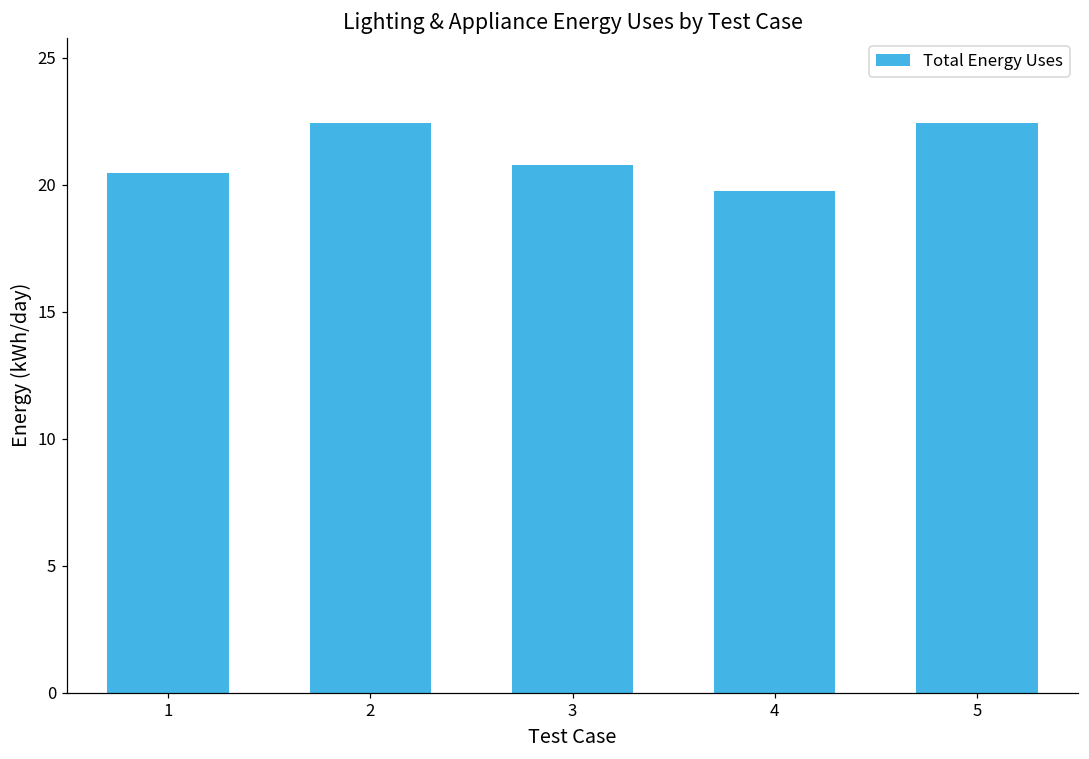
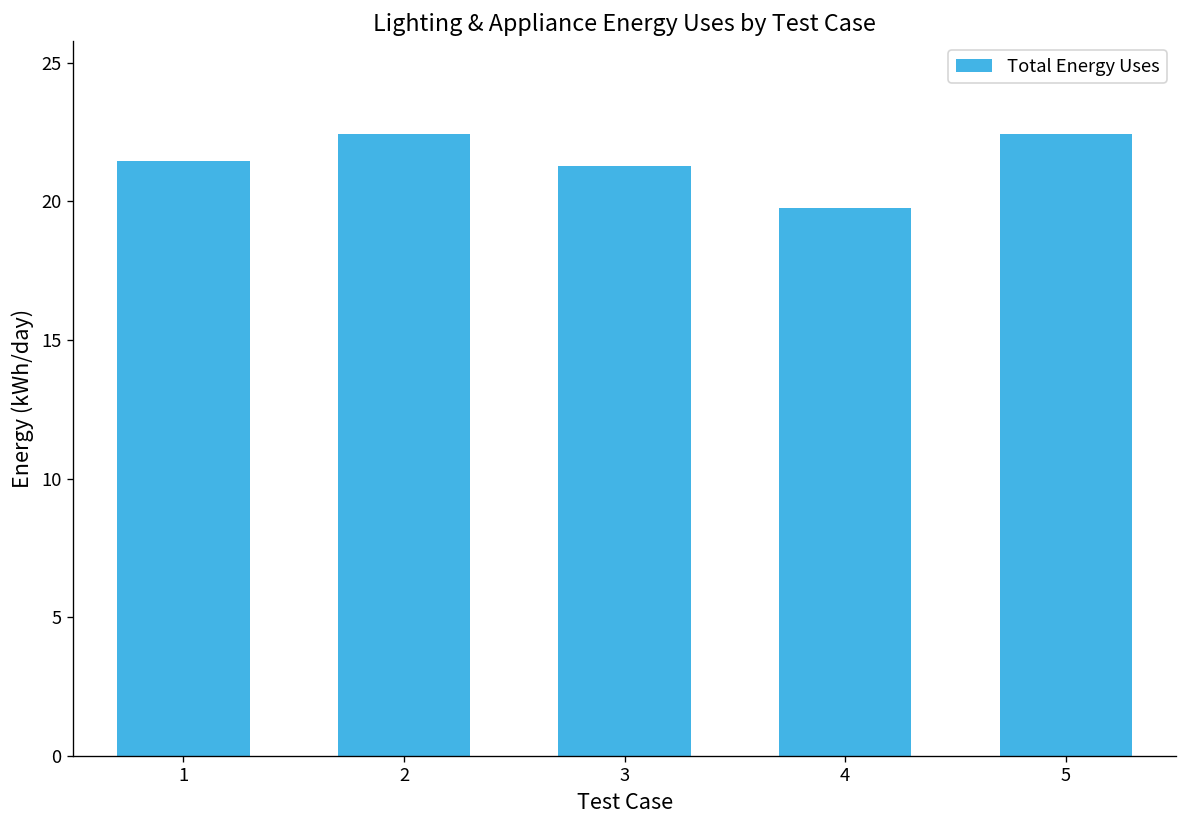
1: 20.4 -> 21.4
3: 20.8 -> 21.3
